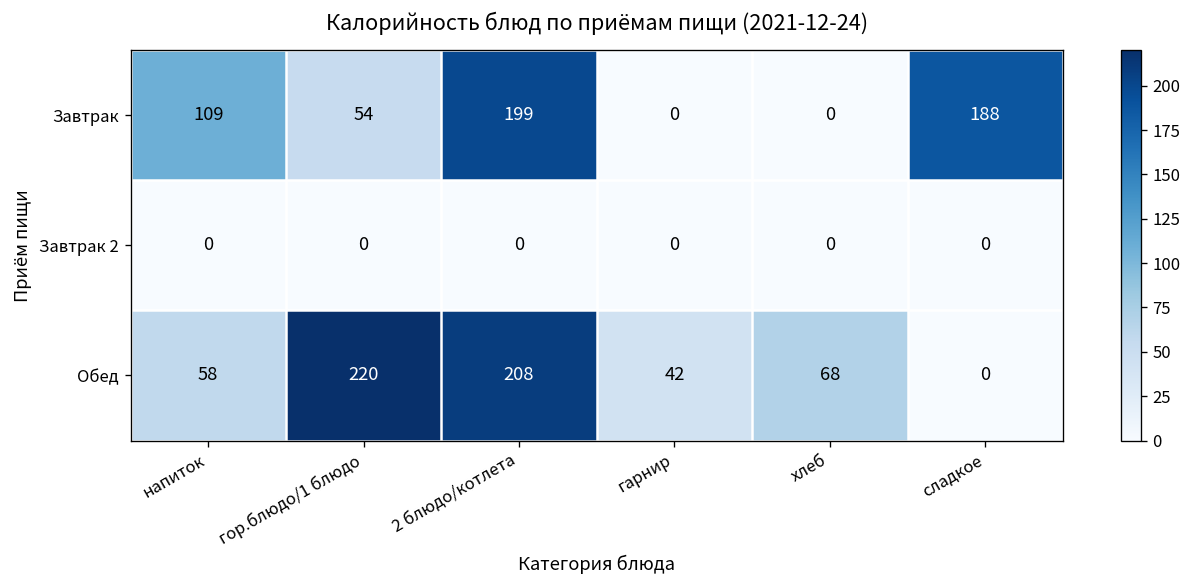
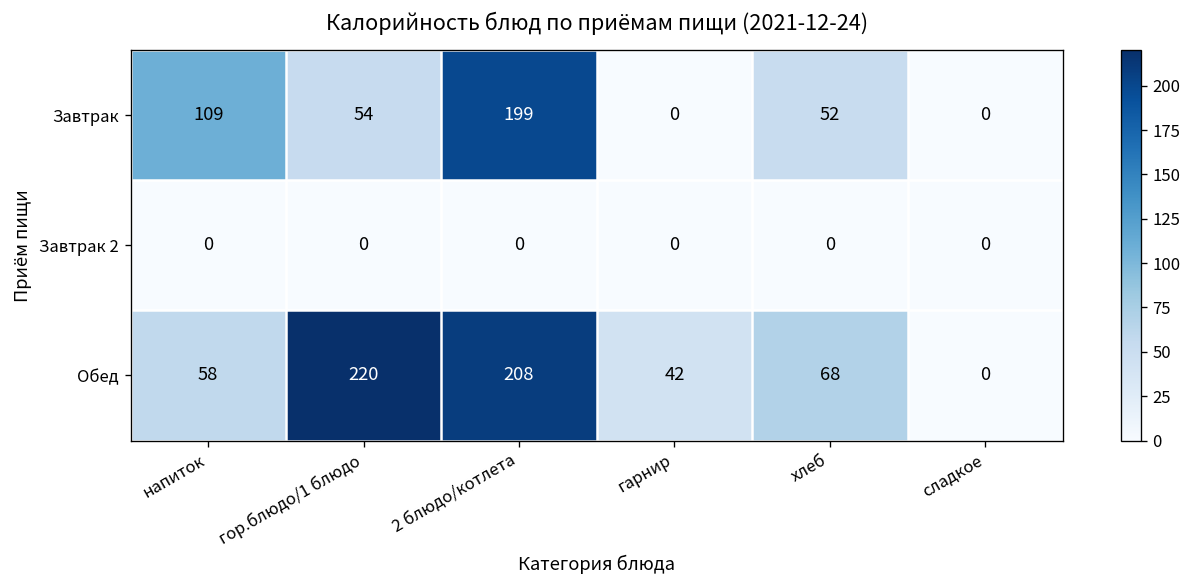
Завтрак, хлеб: 0 -> 52
Завтрак, сладкое: 188 -> 0
